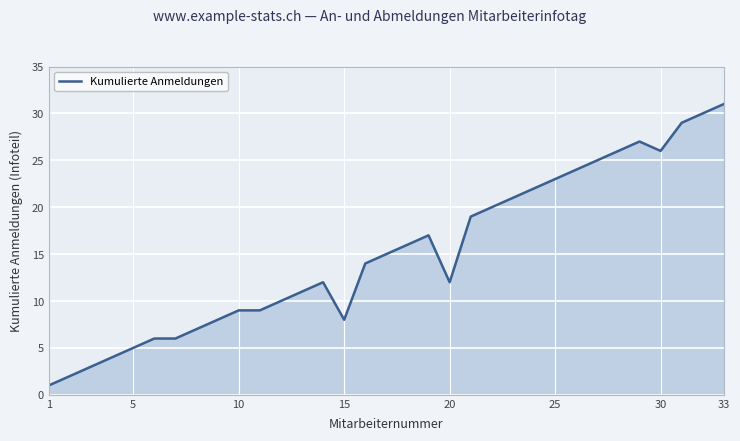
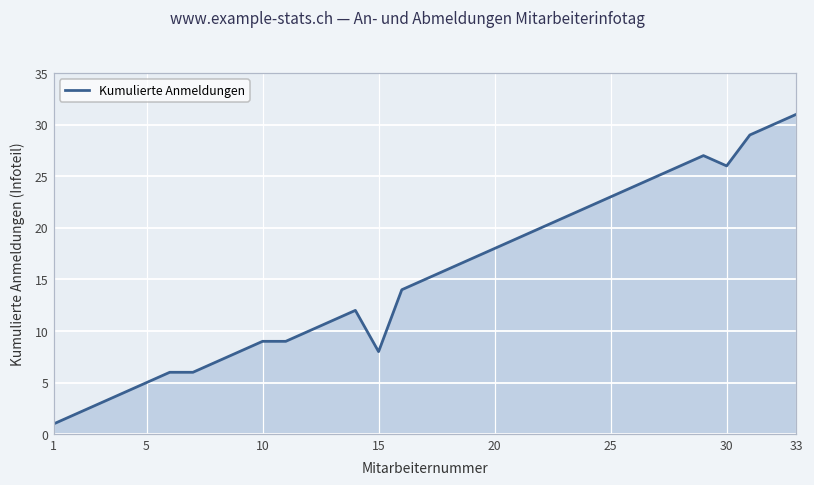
20: 12 -> 18
